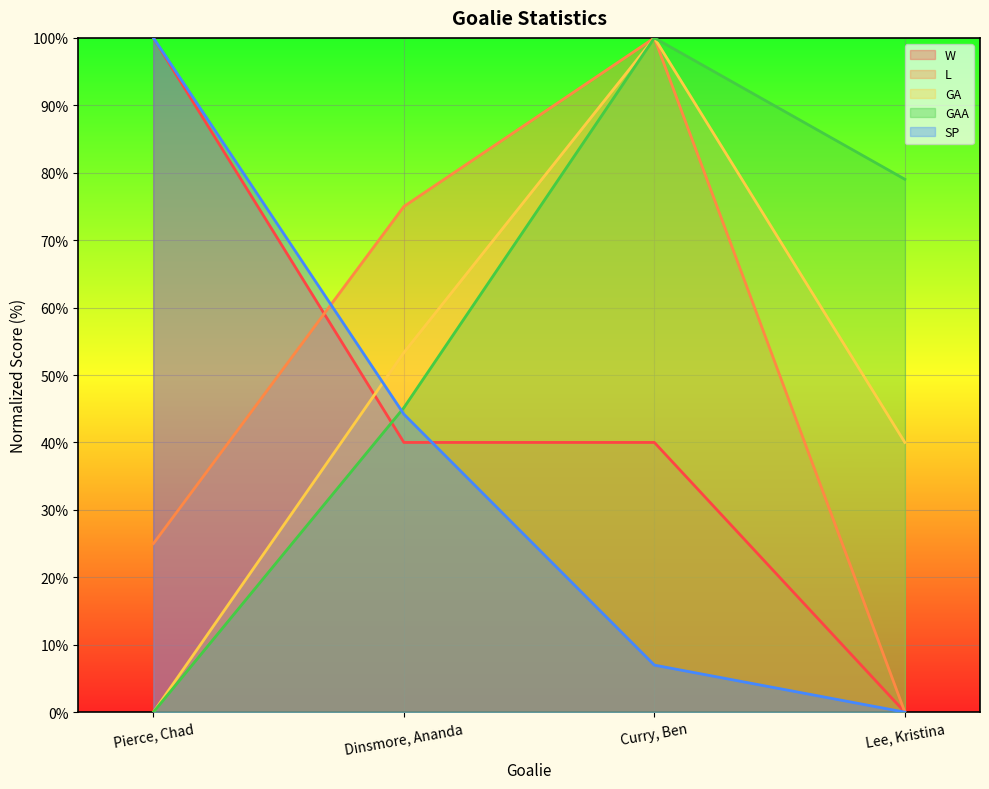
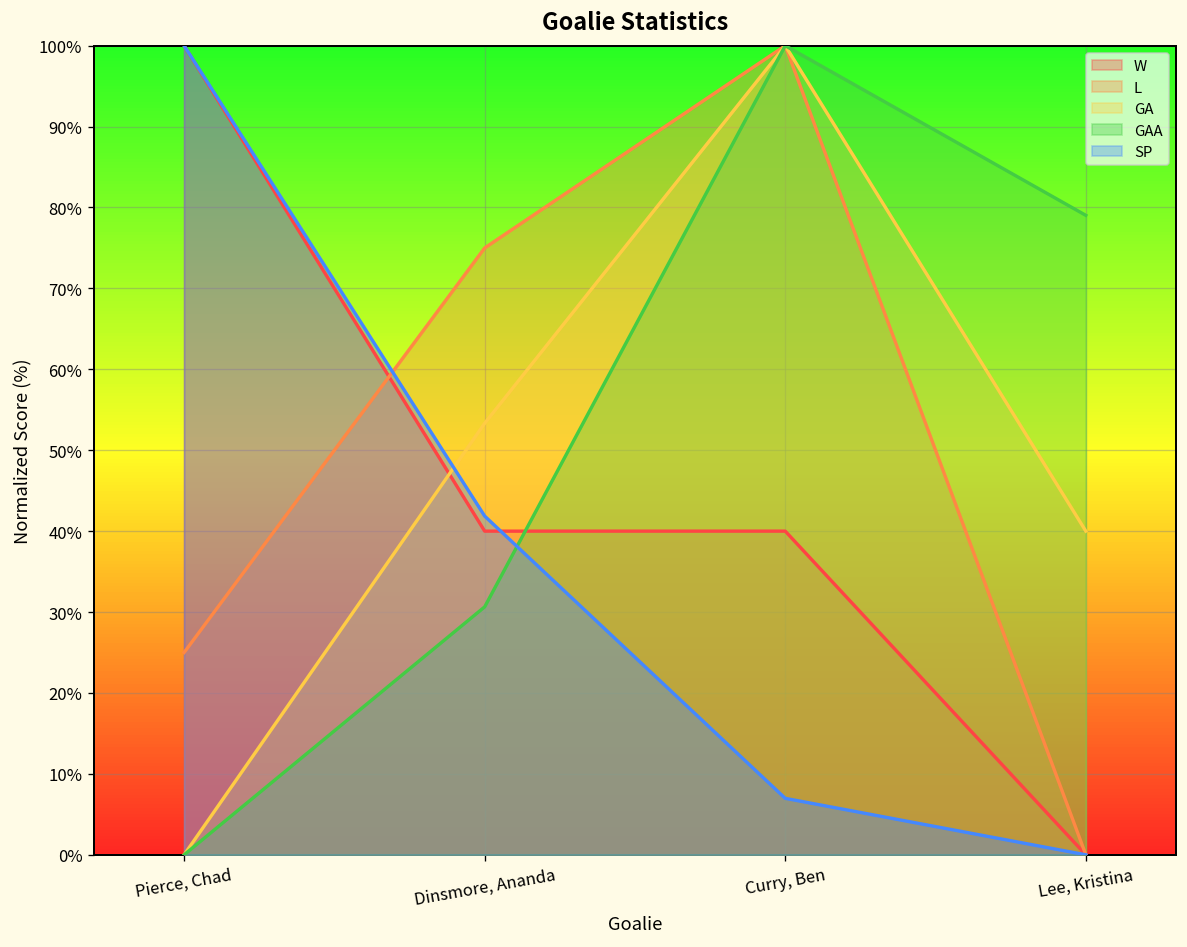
GAA, Dinsmore, Ananda: 45% -> 31%
SP, Dinsmore, Ananda: 44% -> 42%
